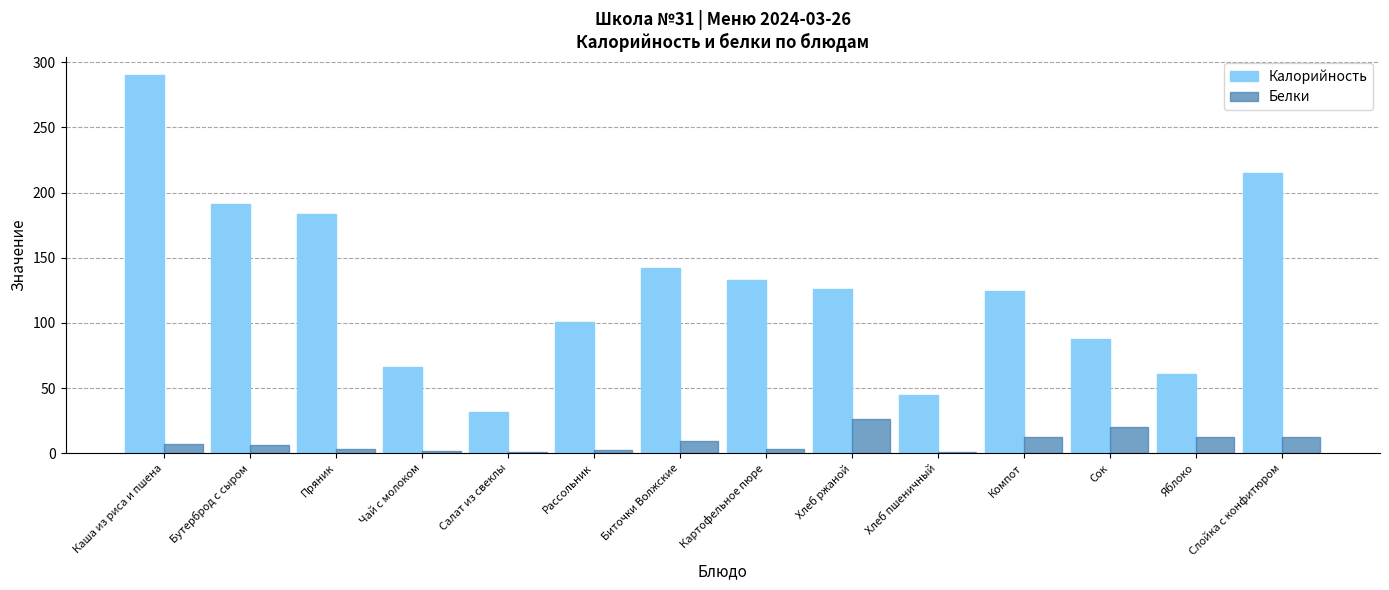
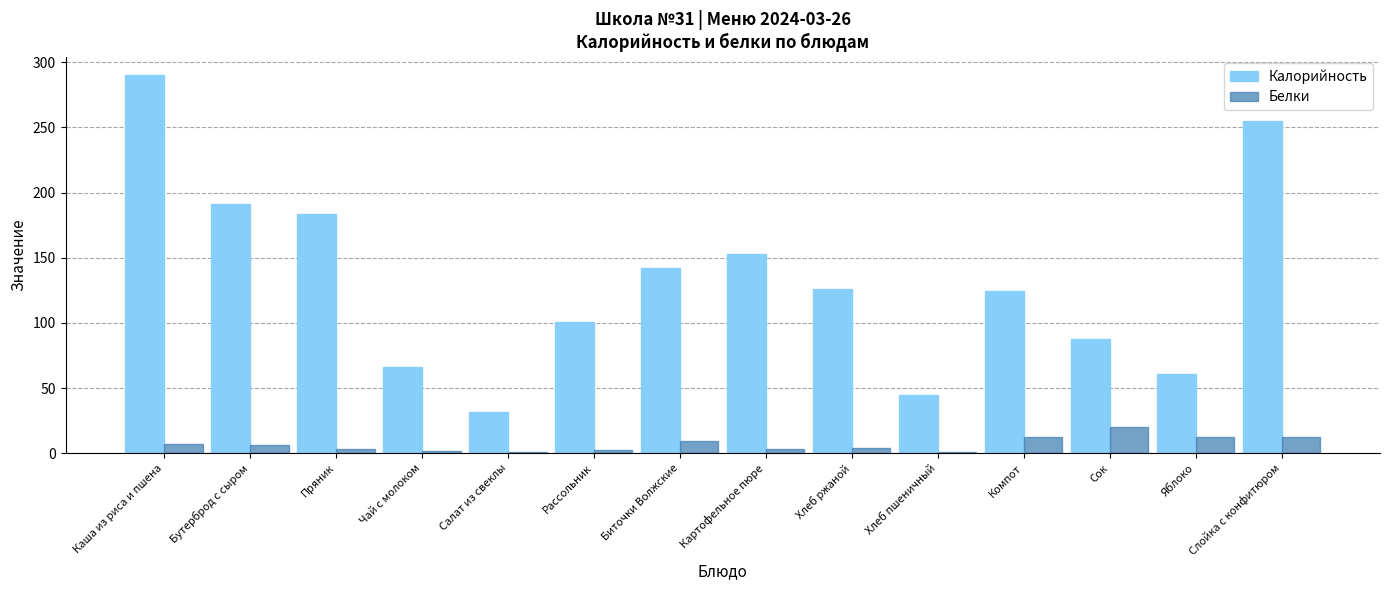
Калорийность, Картофельное пюре: 133 -> 153
Белки, Хлеб ржаной: 26 -> 4
Калорийность, Слойка с конфитюром: 215 -> 255
